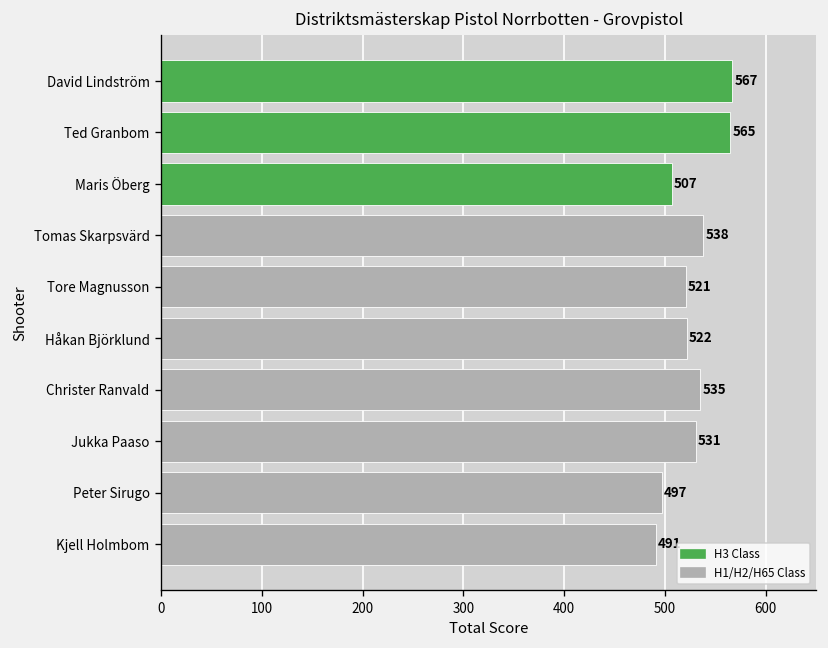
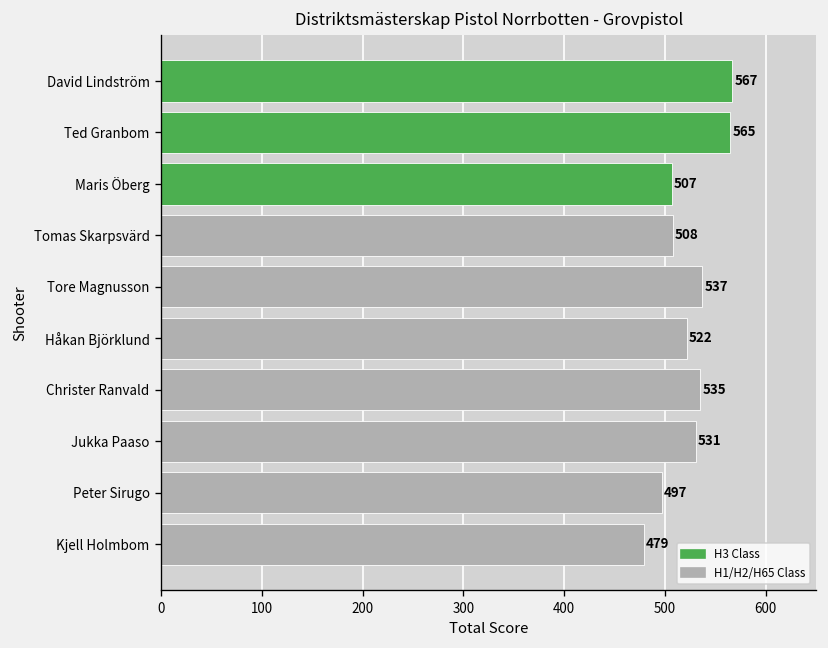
Tomas Skarpsvärd: 538 -> 508
Tore Magnusson: 521 -> 537
Kjell Holmbom: 490 -> 480
